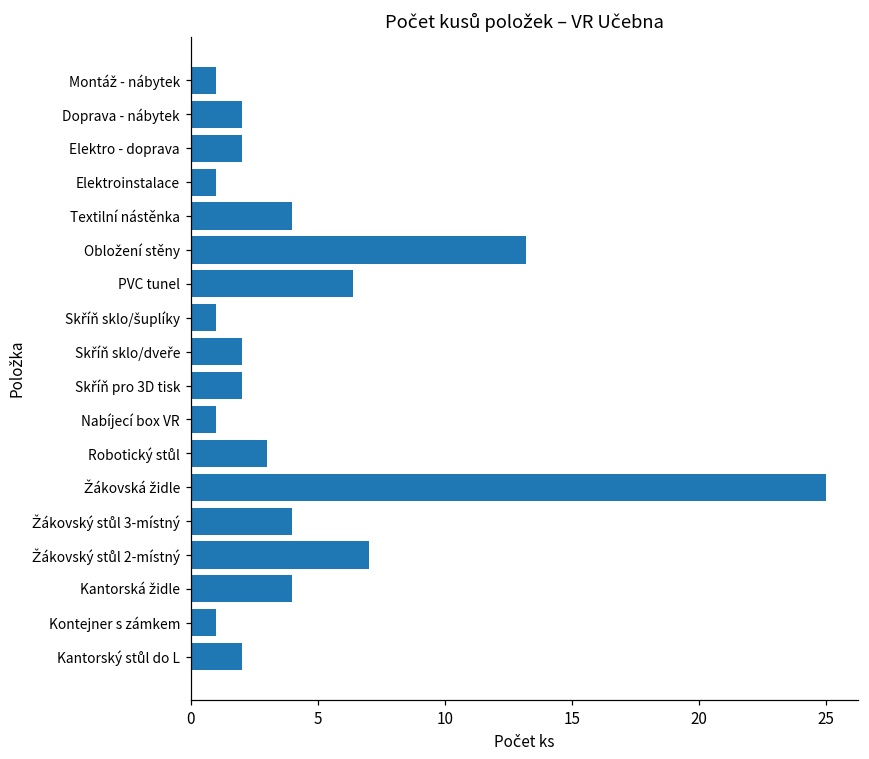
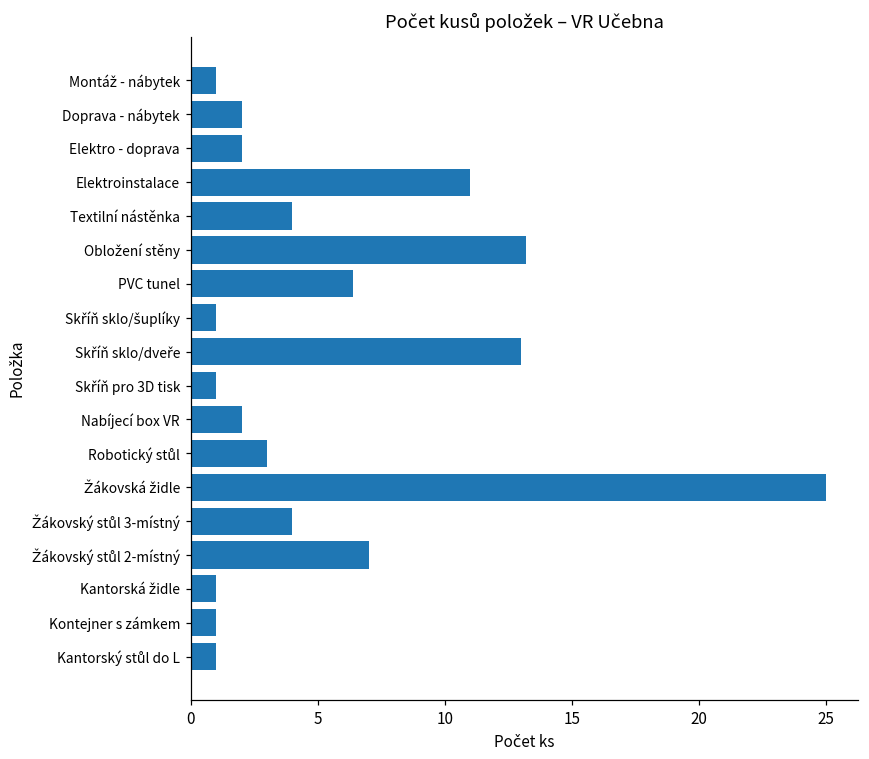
Elektroinstalace: 1 -> 11
Skříň sklo/dveře: 2 -> 13
Skříň pro 3D tisk: 2 -> 1
Nabíjecí box VR: 1 -> 2
Kantorská židle: 4 -> 1
Kantorský stůl do L: 2 -> 1
